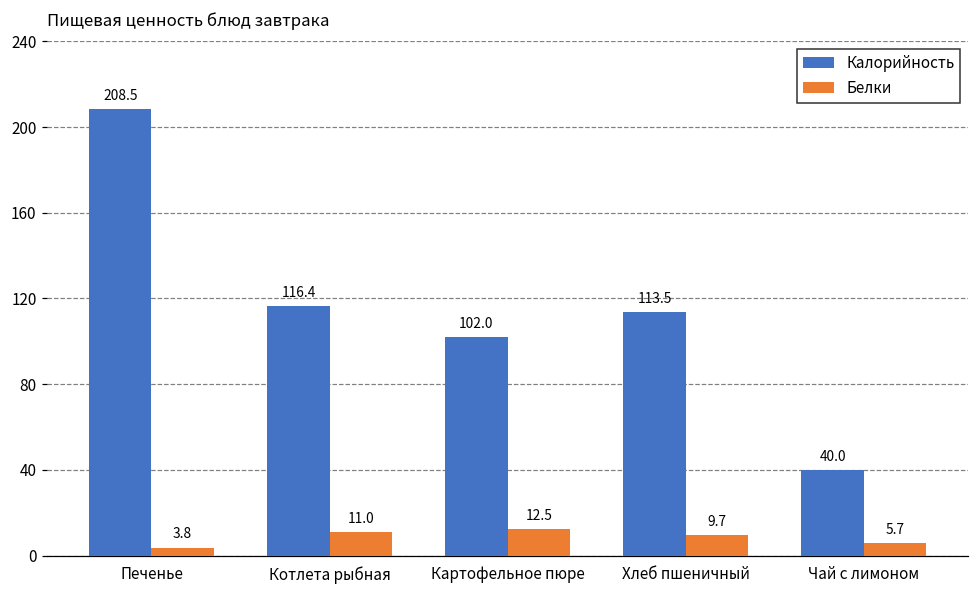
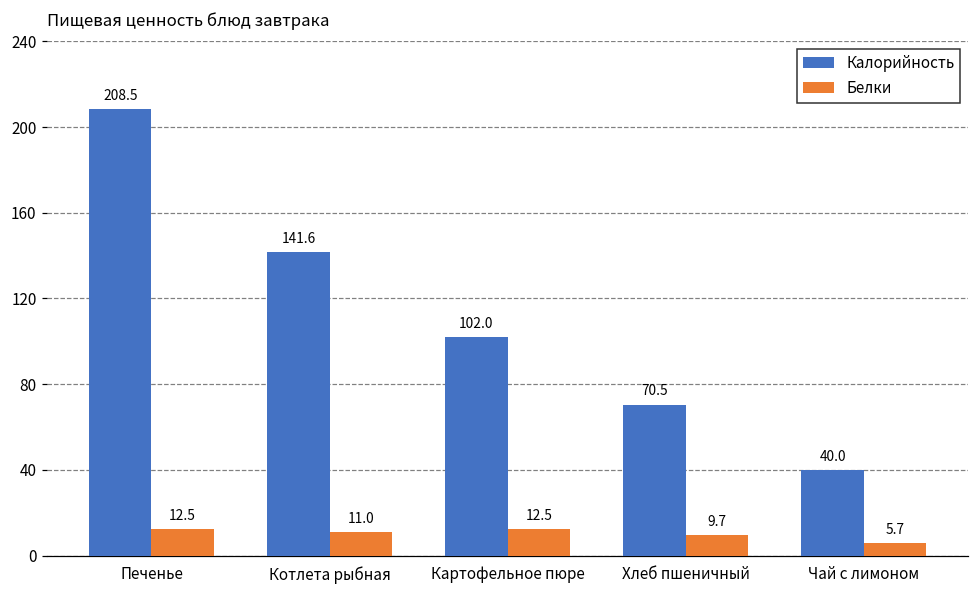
Белки, Печенье: 3.8 -> 12.5
Калорийность, Котлета рыбная: 116.4 -> 141.6
Калорийность, Хлеб пшеничный: 113.5 -> 70.5
